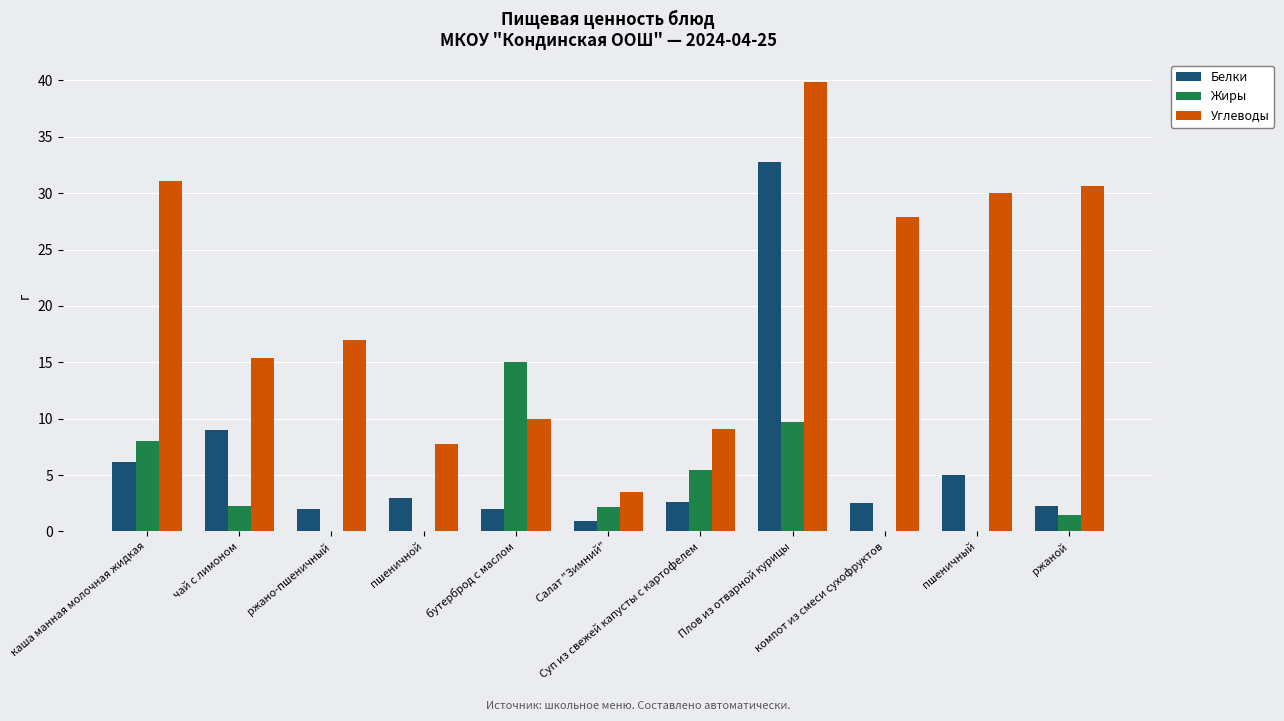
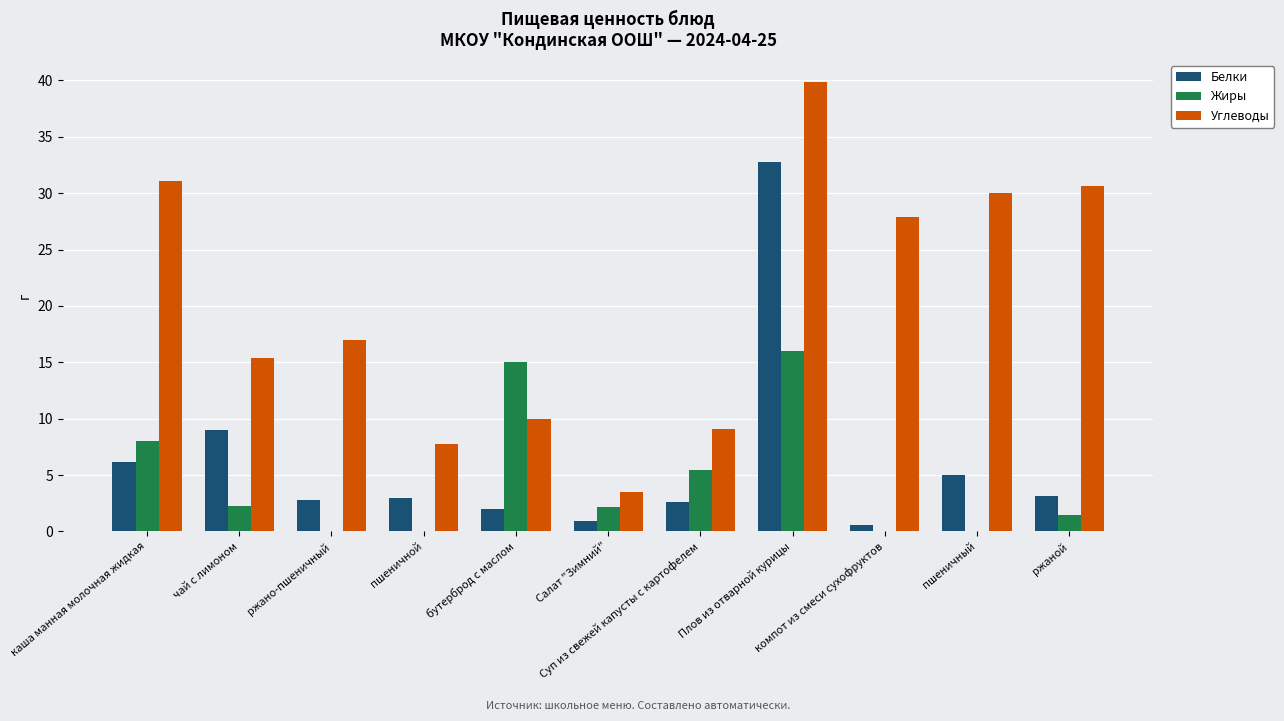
Белки, ржано-пшеничный: 2.0 -> 2.8
Жиры, Плов из отварной курицы: 9.7 -> 16.0
Белки, компот из смеси сухофруктов: 2.5 -> 0.6
Белки, ржаной: 2.3 -> 3.1
